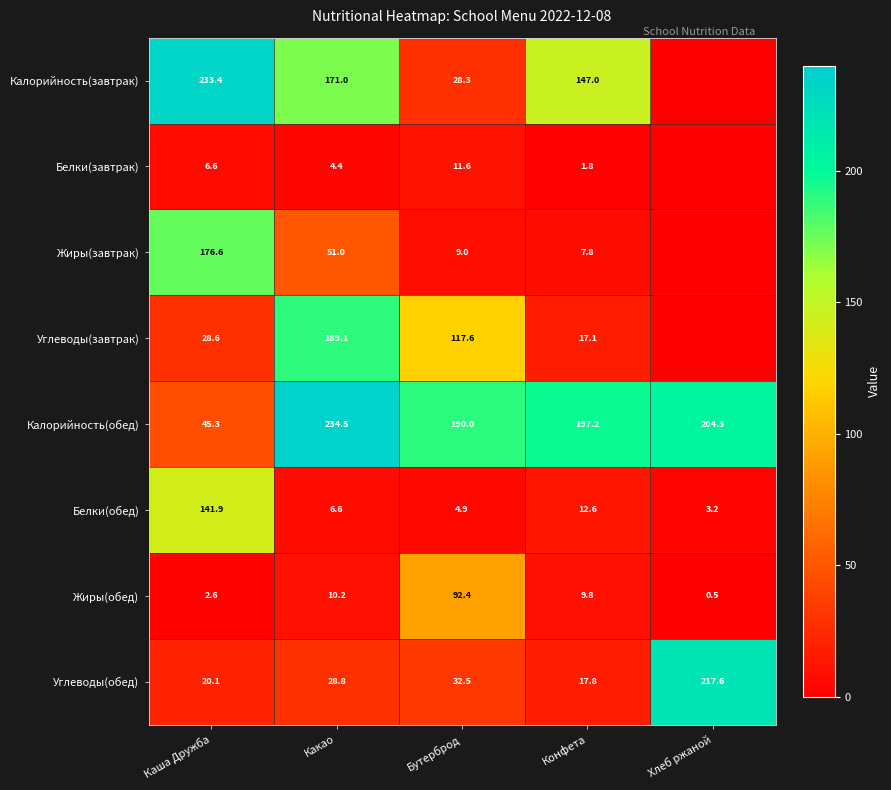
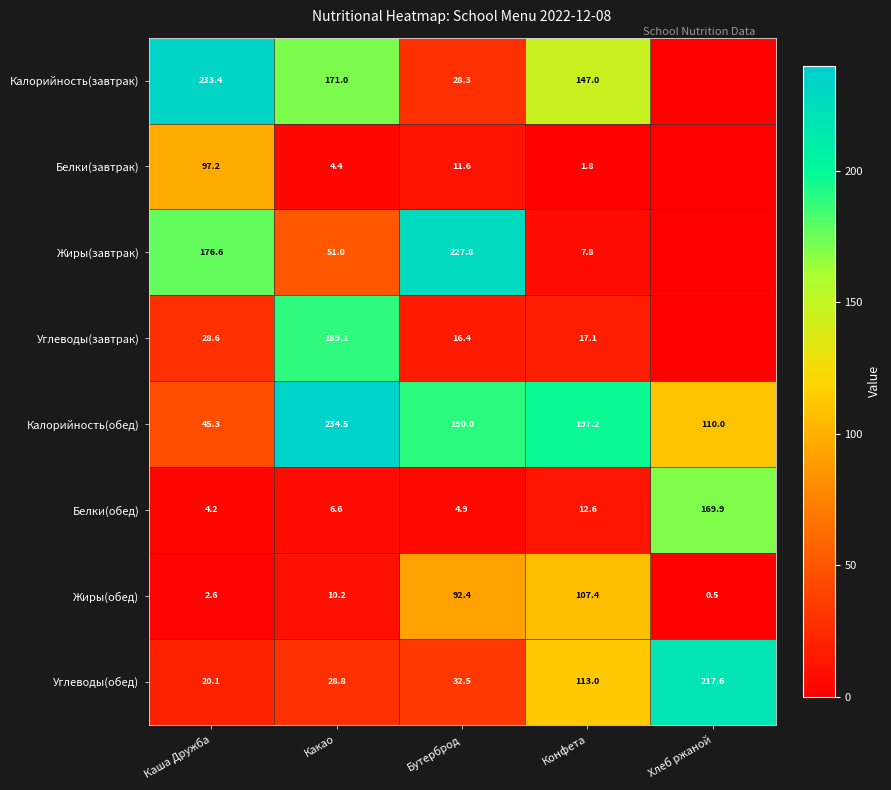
Белки(завтрак), Каша Дружба: 6.6 -> 97.2
Жиры(завтрак), Бутерброд: 9.0 -> 227.8
Углеводы(завтрак), Бутерброд: 117.6 -> 16.4
Калорийность(обед), Хлеб ржаной: 204.3 -> 110.0
Белки(обед), Каша Дружба: 141.9 -> 4.2
Белки(обед), Хлеб ржаной: 3.2 -> 169.9
Жиры(обед), Конфета: 9.8 -> 107.4
Углеводы(обед), Конфета: 17.8 -> 113.0
